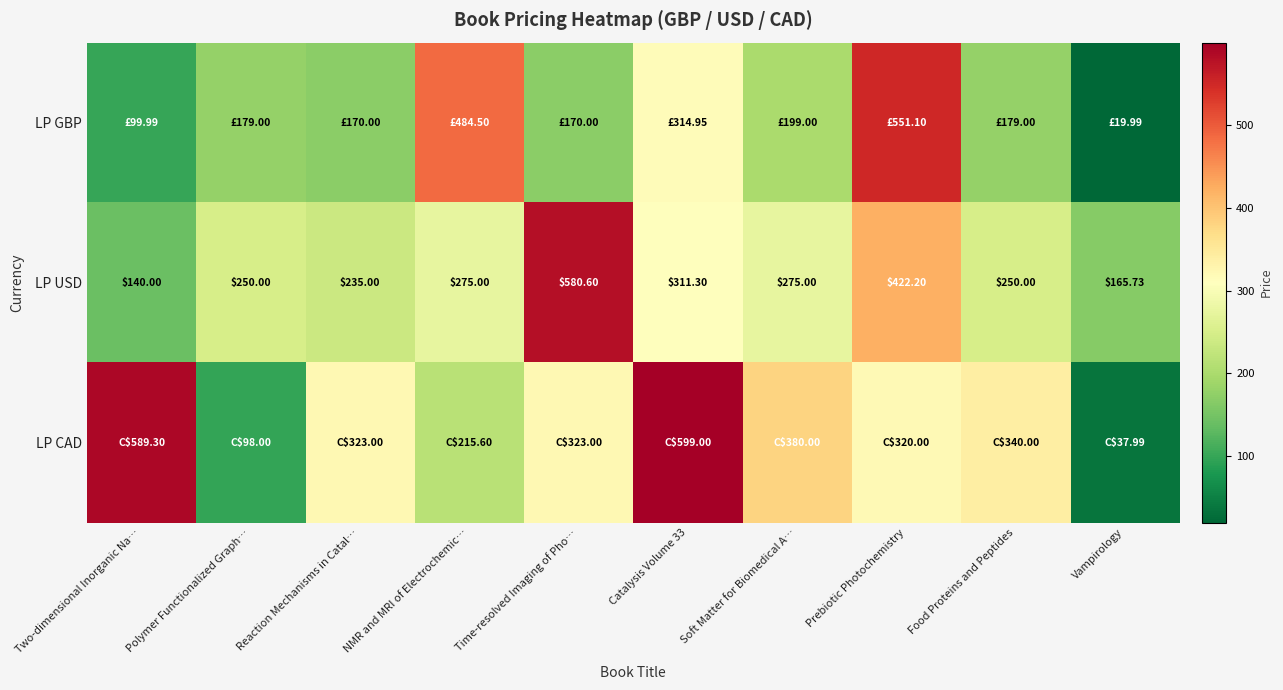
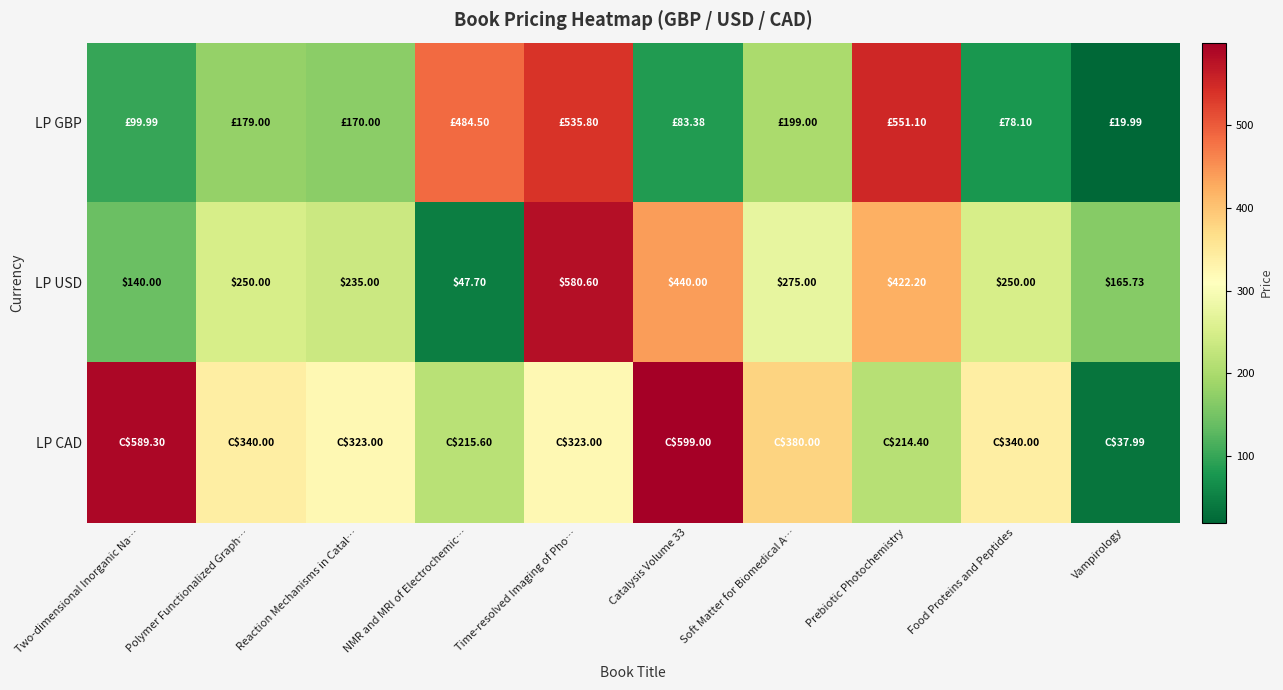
LP GBP, Time-resolved Imaging of Pho…: £170.00 -> £535.80
LP GBP, Catalysis Volume 33: £314.95 -> £83.38
LP GBP, Food Proteins and Peptides: £179.00 -> £78.10
LP USD, NMR and MRI of Electrochemic…: $275.00 -> $47.70
LP USD, Catalysis Volume 33: $311.30 -> $440.00
LP CAD, Polymer Functionalized Graph…: $98.00 -> $340.00
LP CAD, Prebiotic Photochemistry: $320.00 -> $214.40
